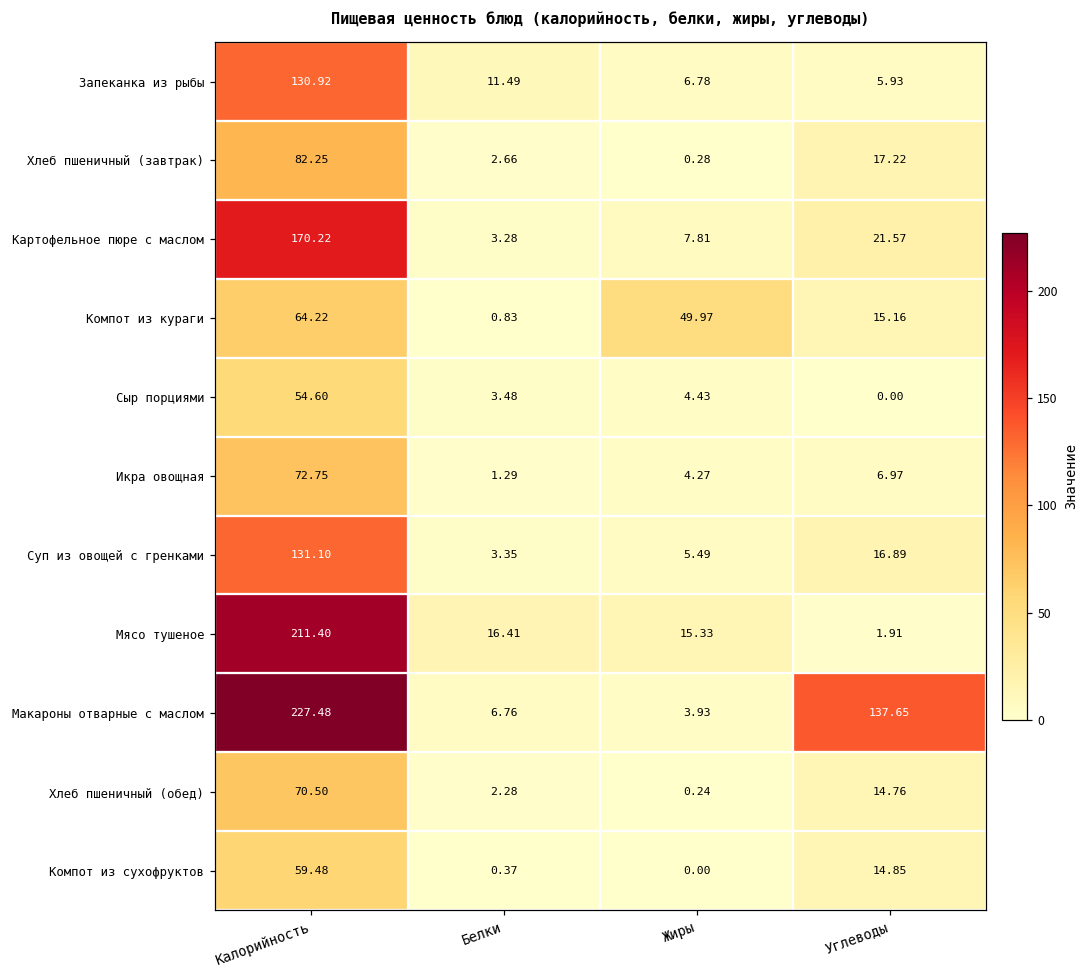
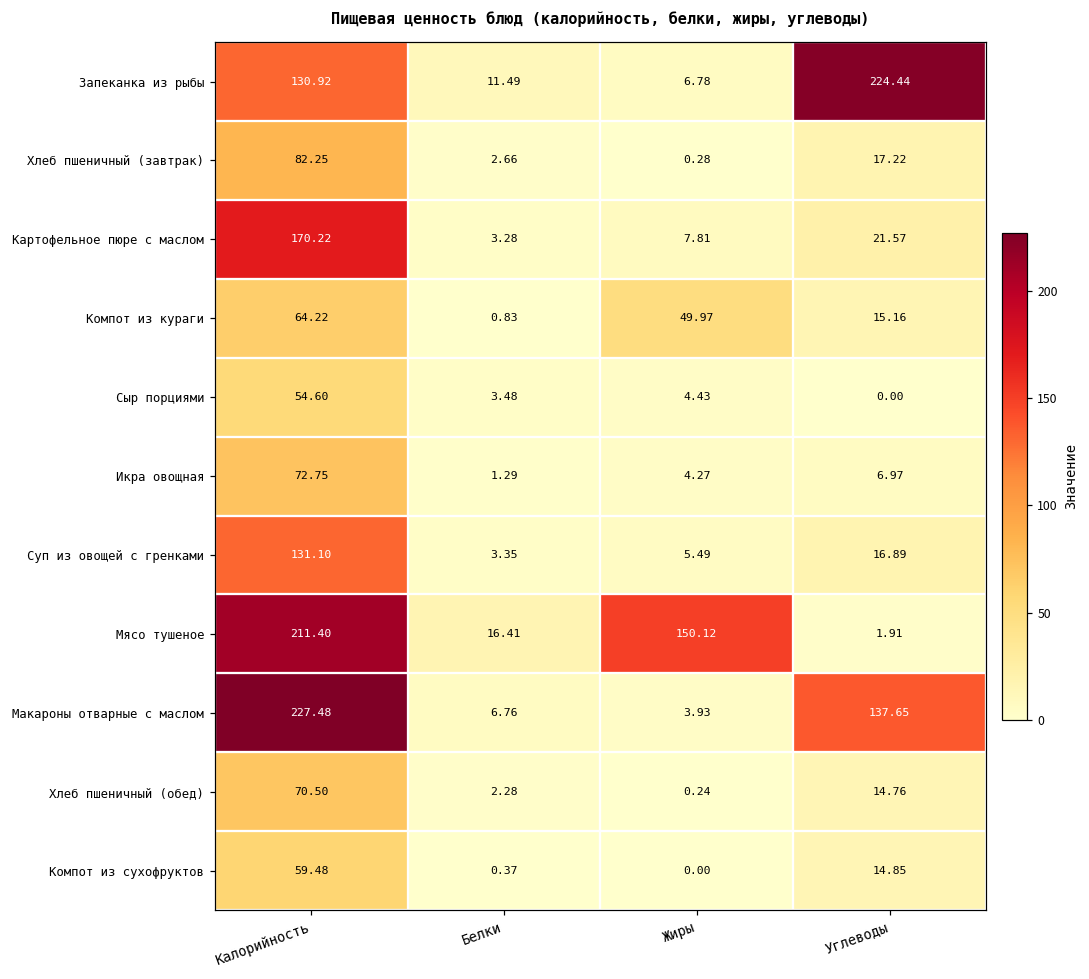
Запеканка из рыбы, Углеводы: 5.93 -> 224.44
Мясо тушеное, Жиры: 15.33 -> 150.12
